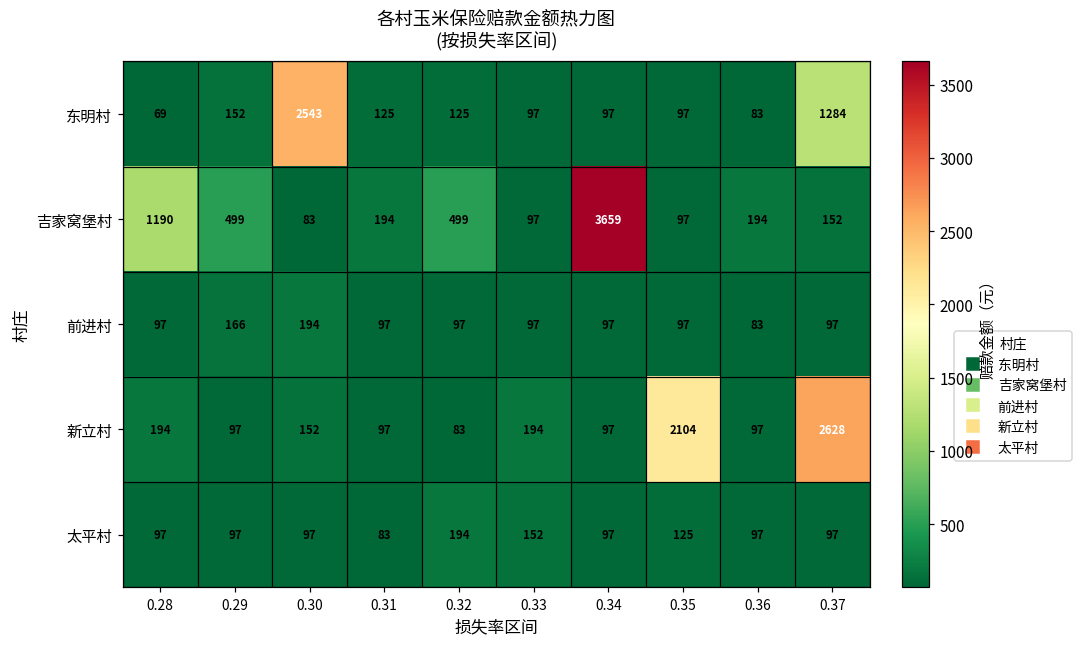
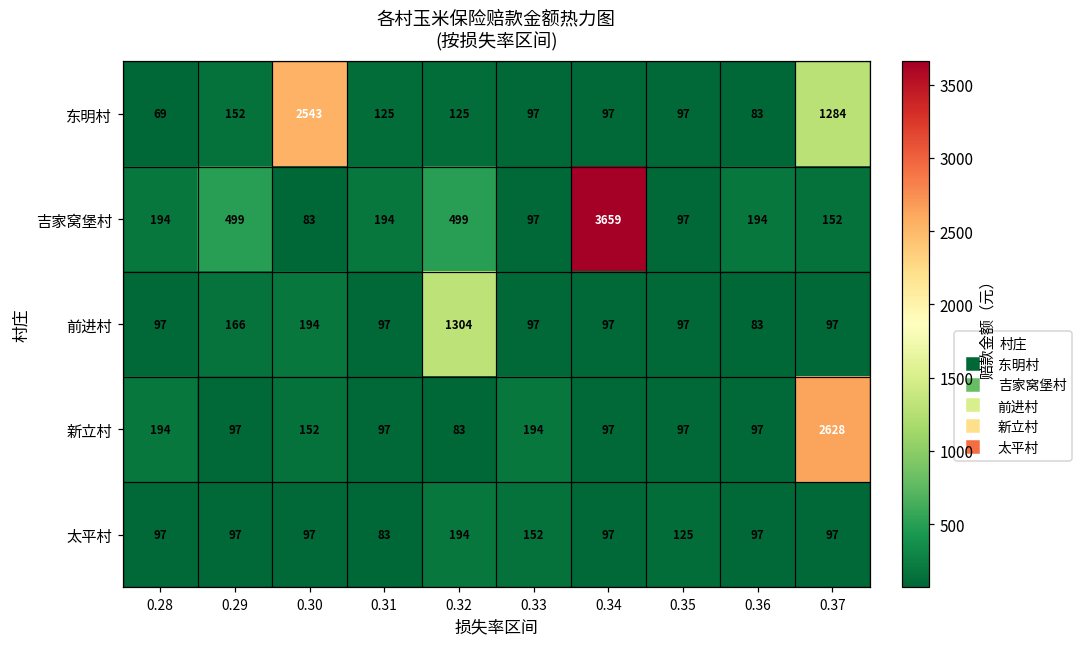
吉家窝堡村, 0.28: 1190 -> 194
前进村, 0.32: 97 -> 1304
新立村, 0.35: 2104 -> 97
